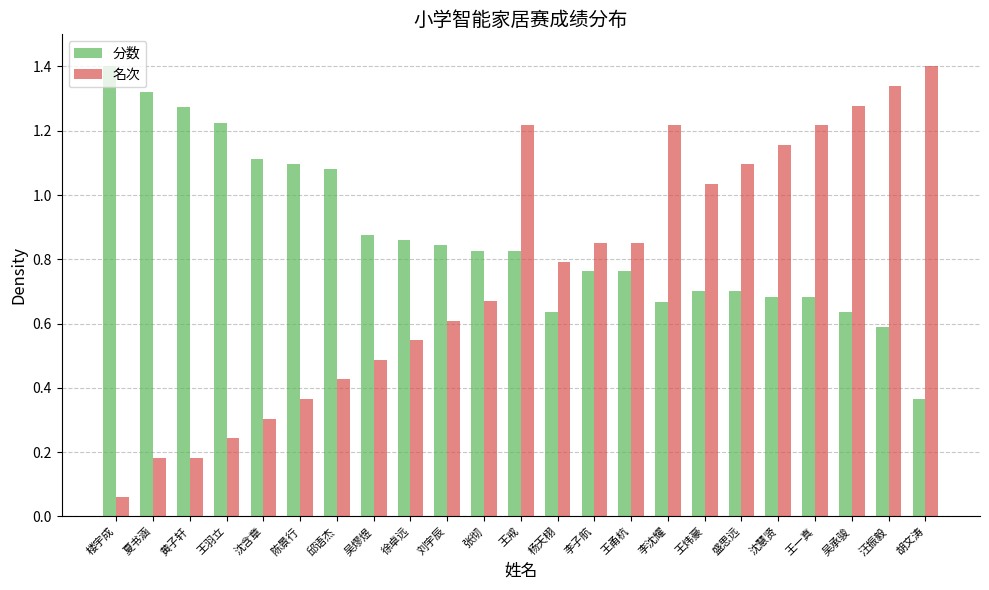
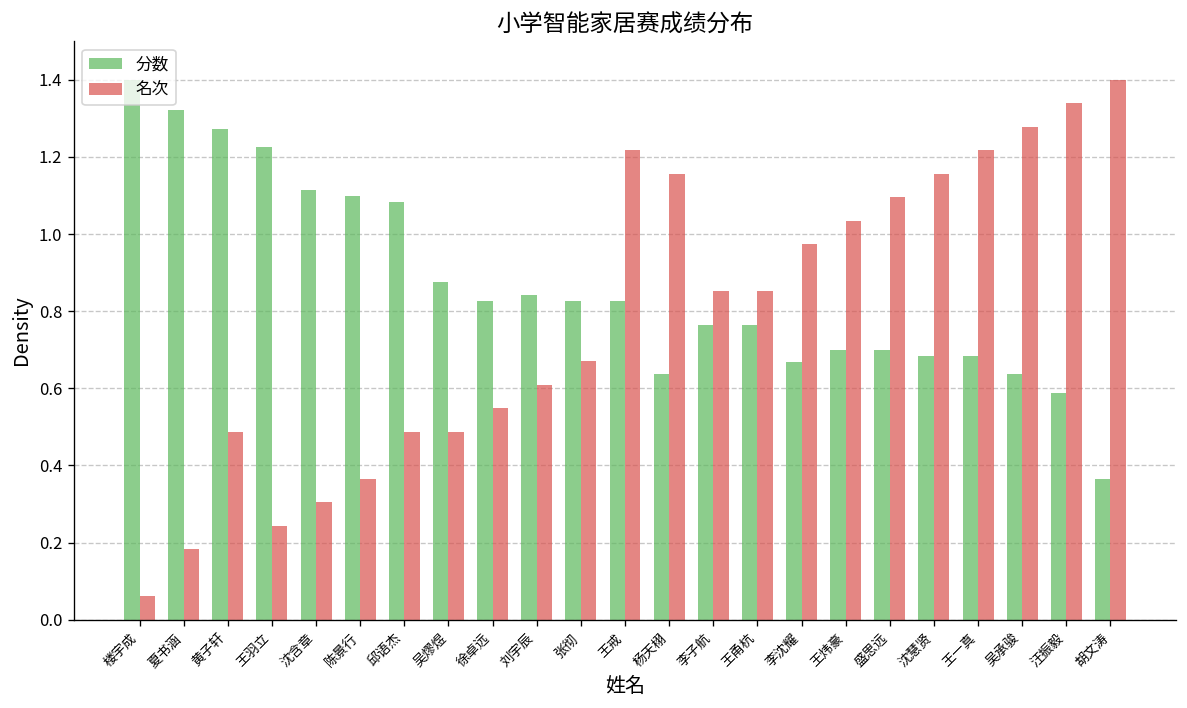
名次, 黄子轩: 0.18 -> 0.49
名次, 邱语杰: 0.43 -> 0.49
分数, 徐卓远: 0.86 -> 0.83
名次, 杨天栩: 0.79 -> 1.16
名次, 李沈耀: 1.22 -> 0.97
